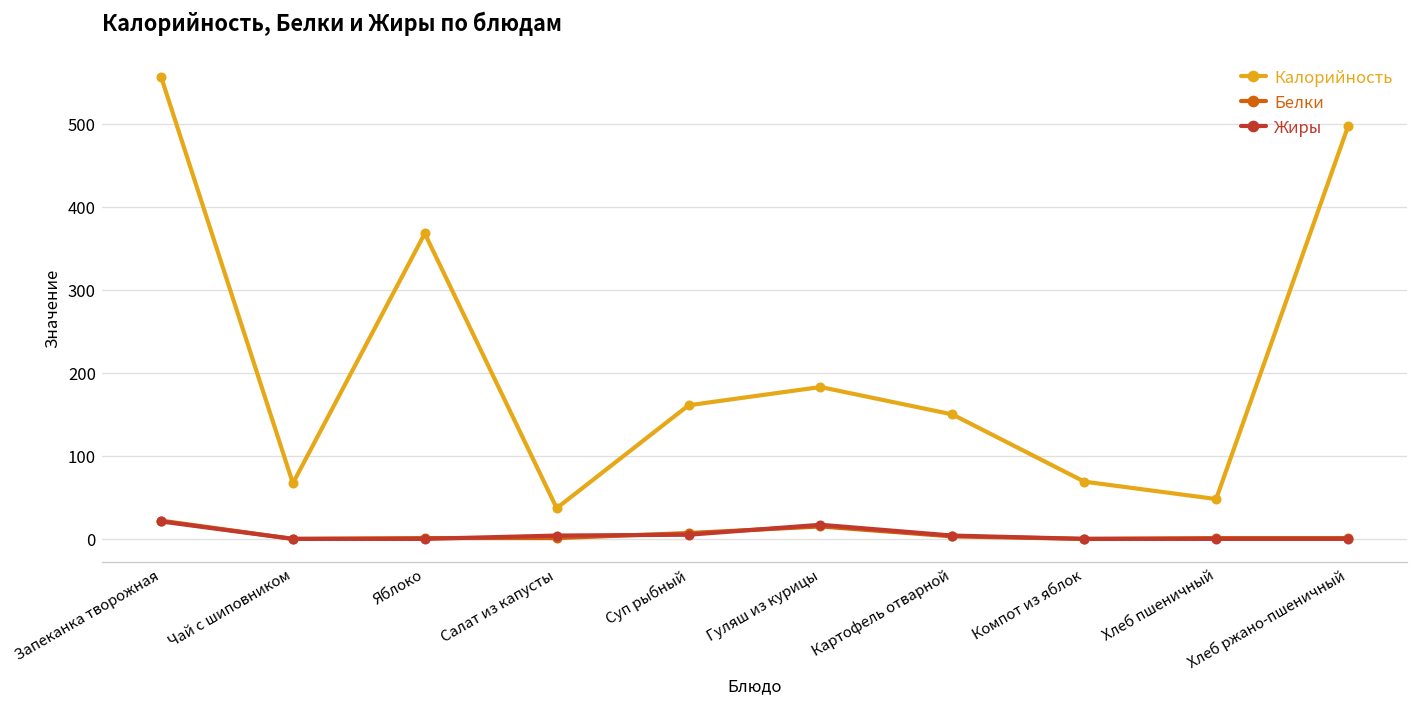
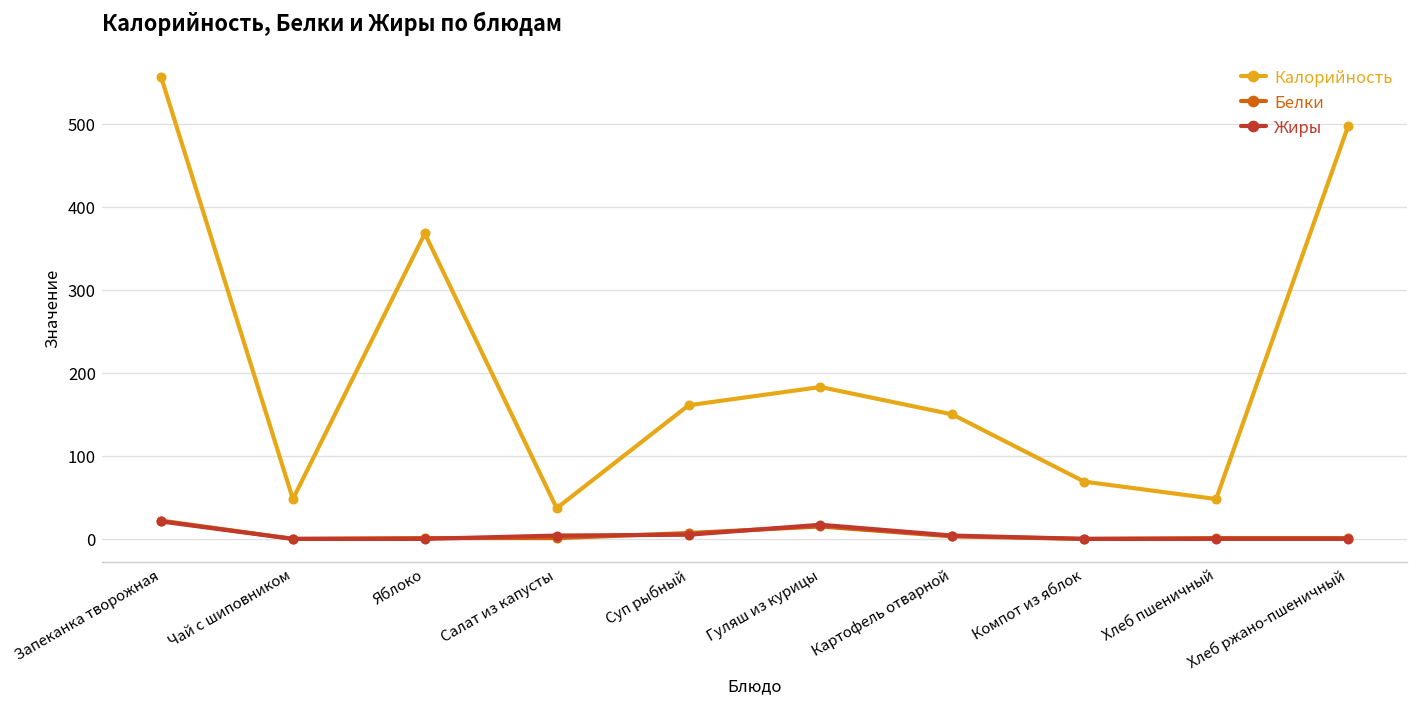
Калорийность, Чай с шиповником: 70 -> 50
